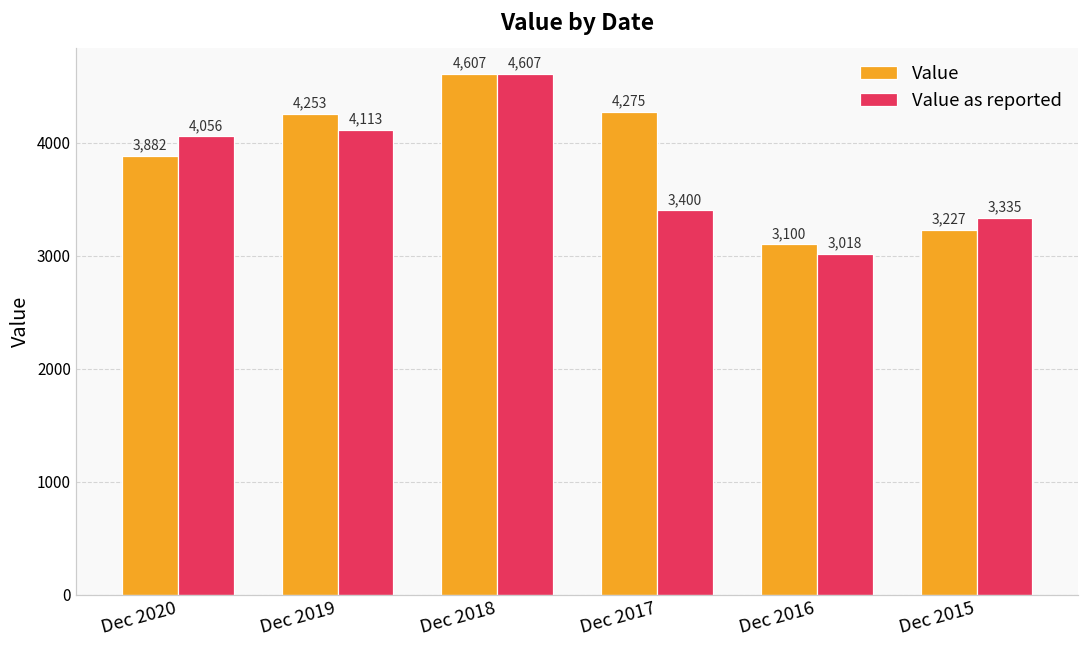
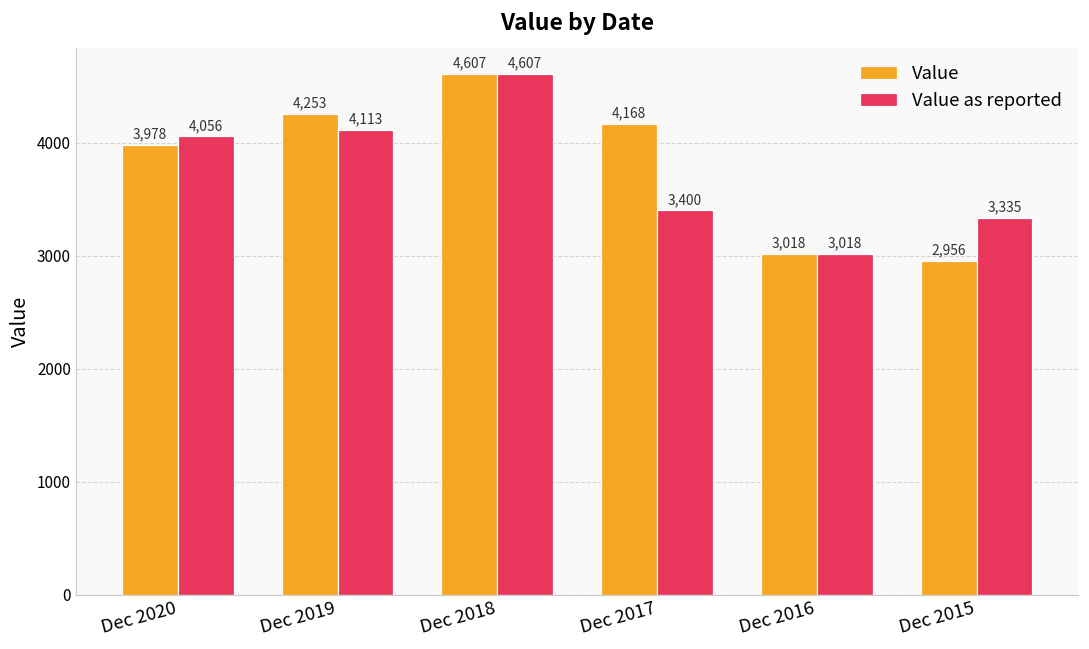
Value, Dec 2020: 3,882 -> 3,978
Value, Dec 2017: 4,275 -> 4,168
Value, Dec 2016: 3,100 -> 3,018
Value, Dec 2015: 3,227 -> 2,956
